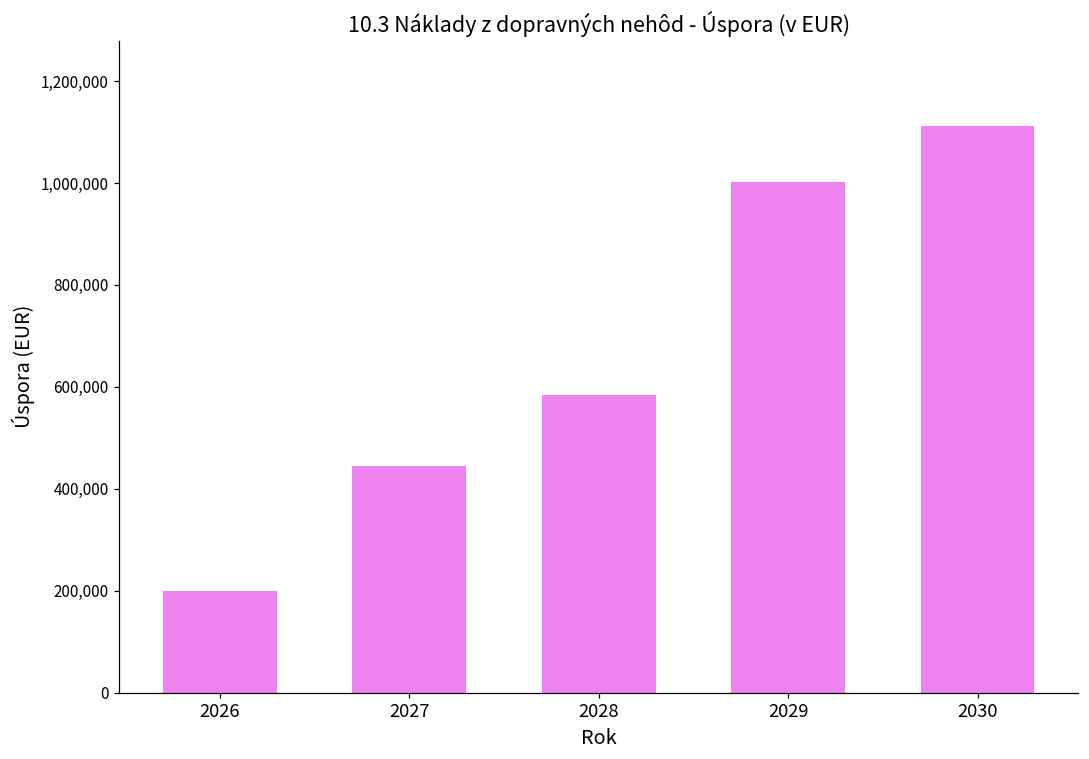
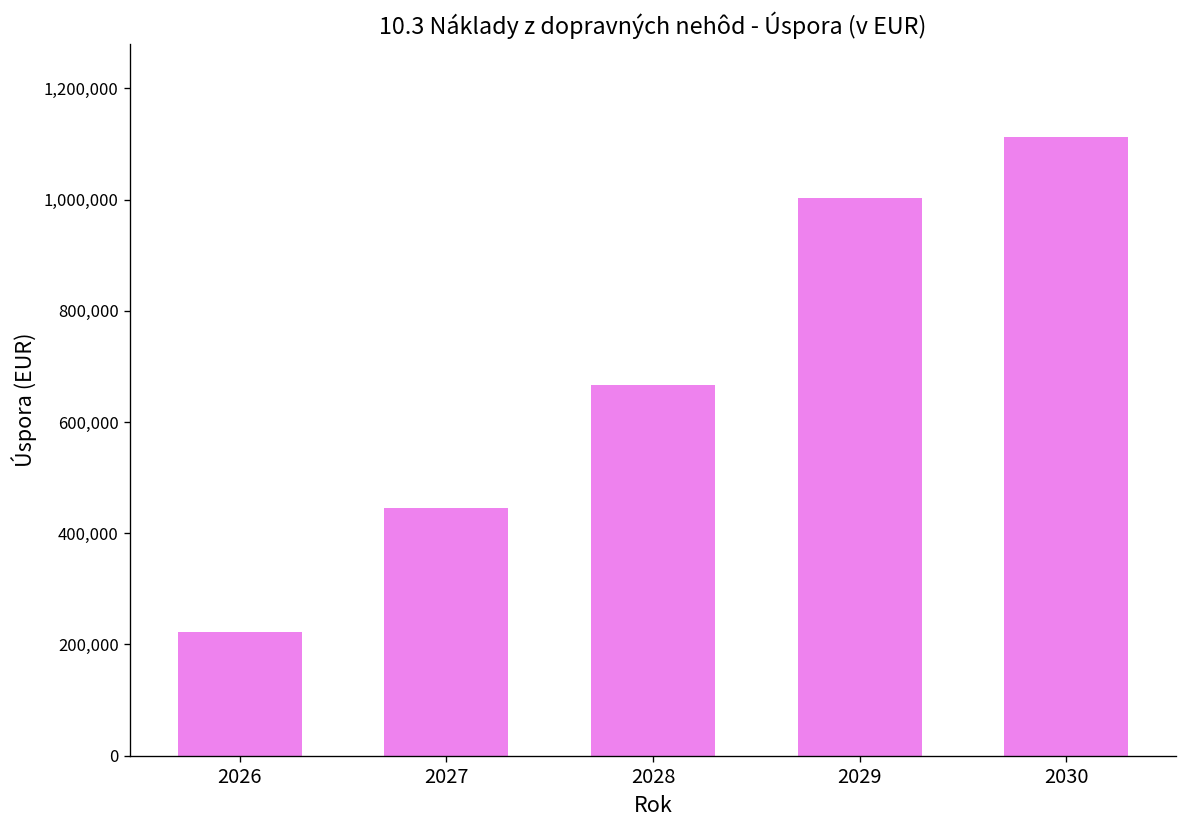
2026: 200,000 -> 220,000
2028: 580,000 -> 670,000
